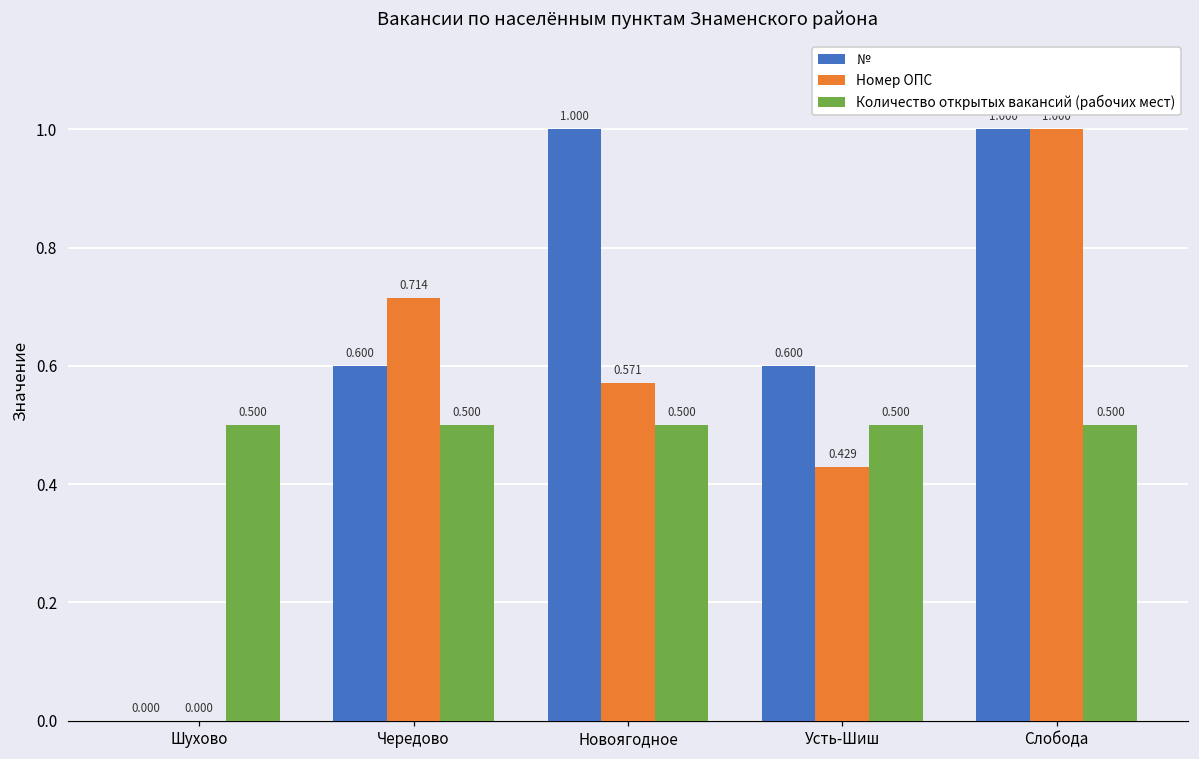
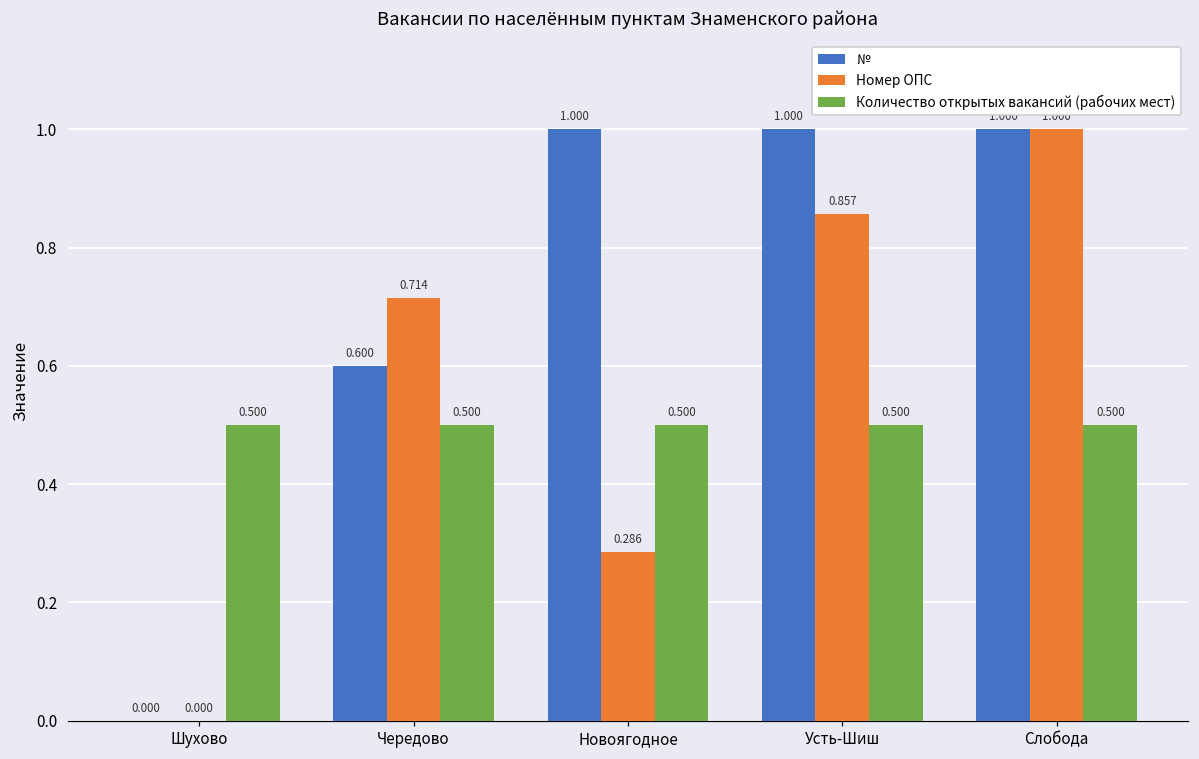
Номер ОПС, Новоягодное: 0.571 -> 0.286
№, Усть-Шиш: 0.600 -> 1.000
Номер ОПС, Усть-Шиш: 0.429 -> 0.857
